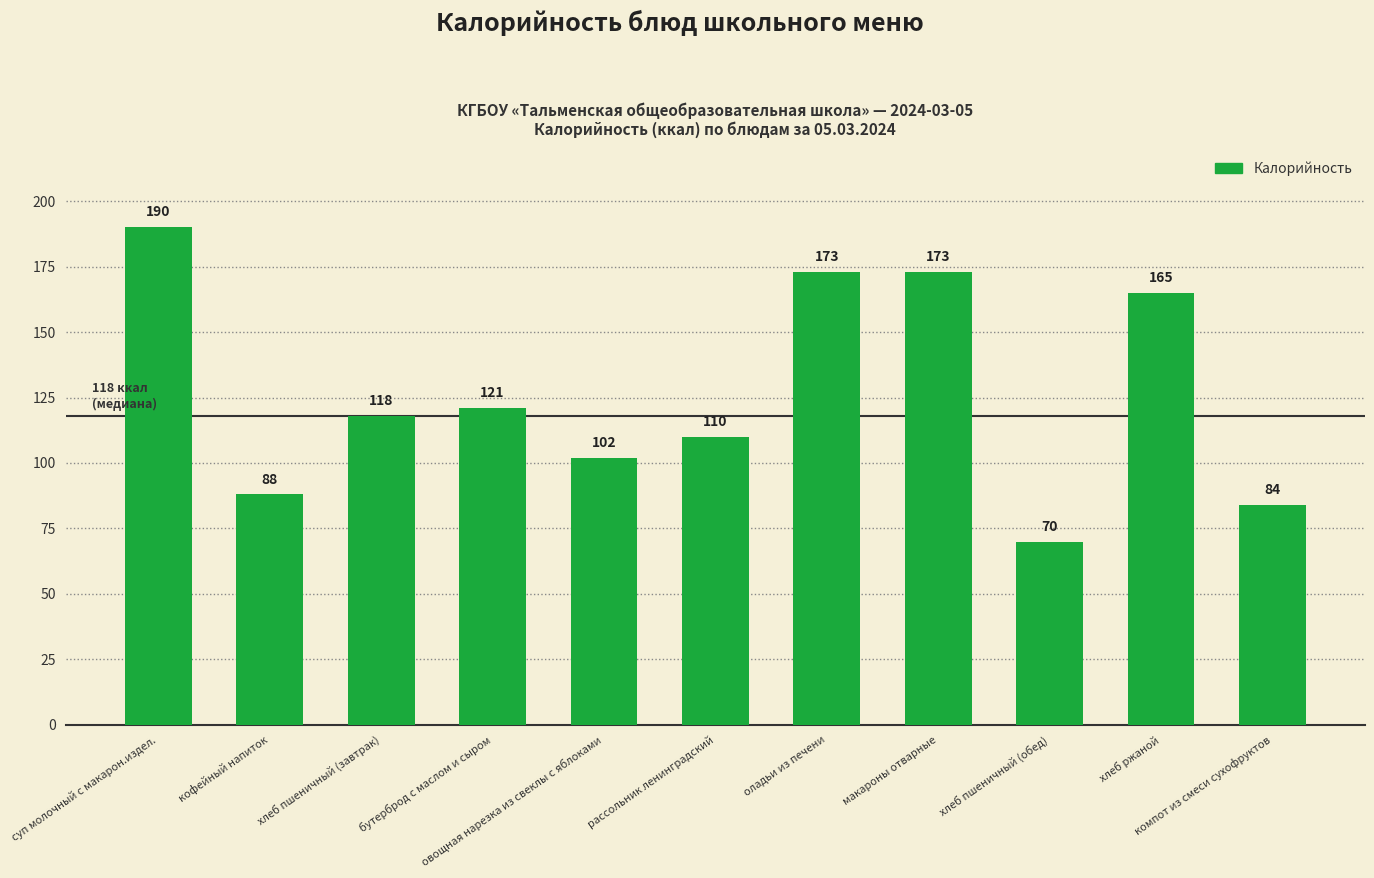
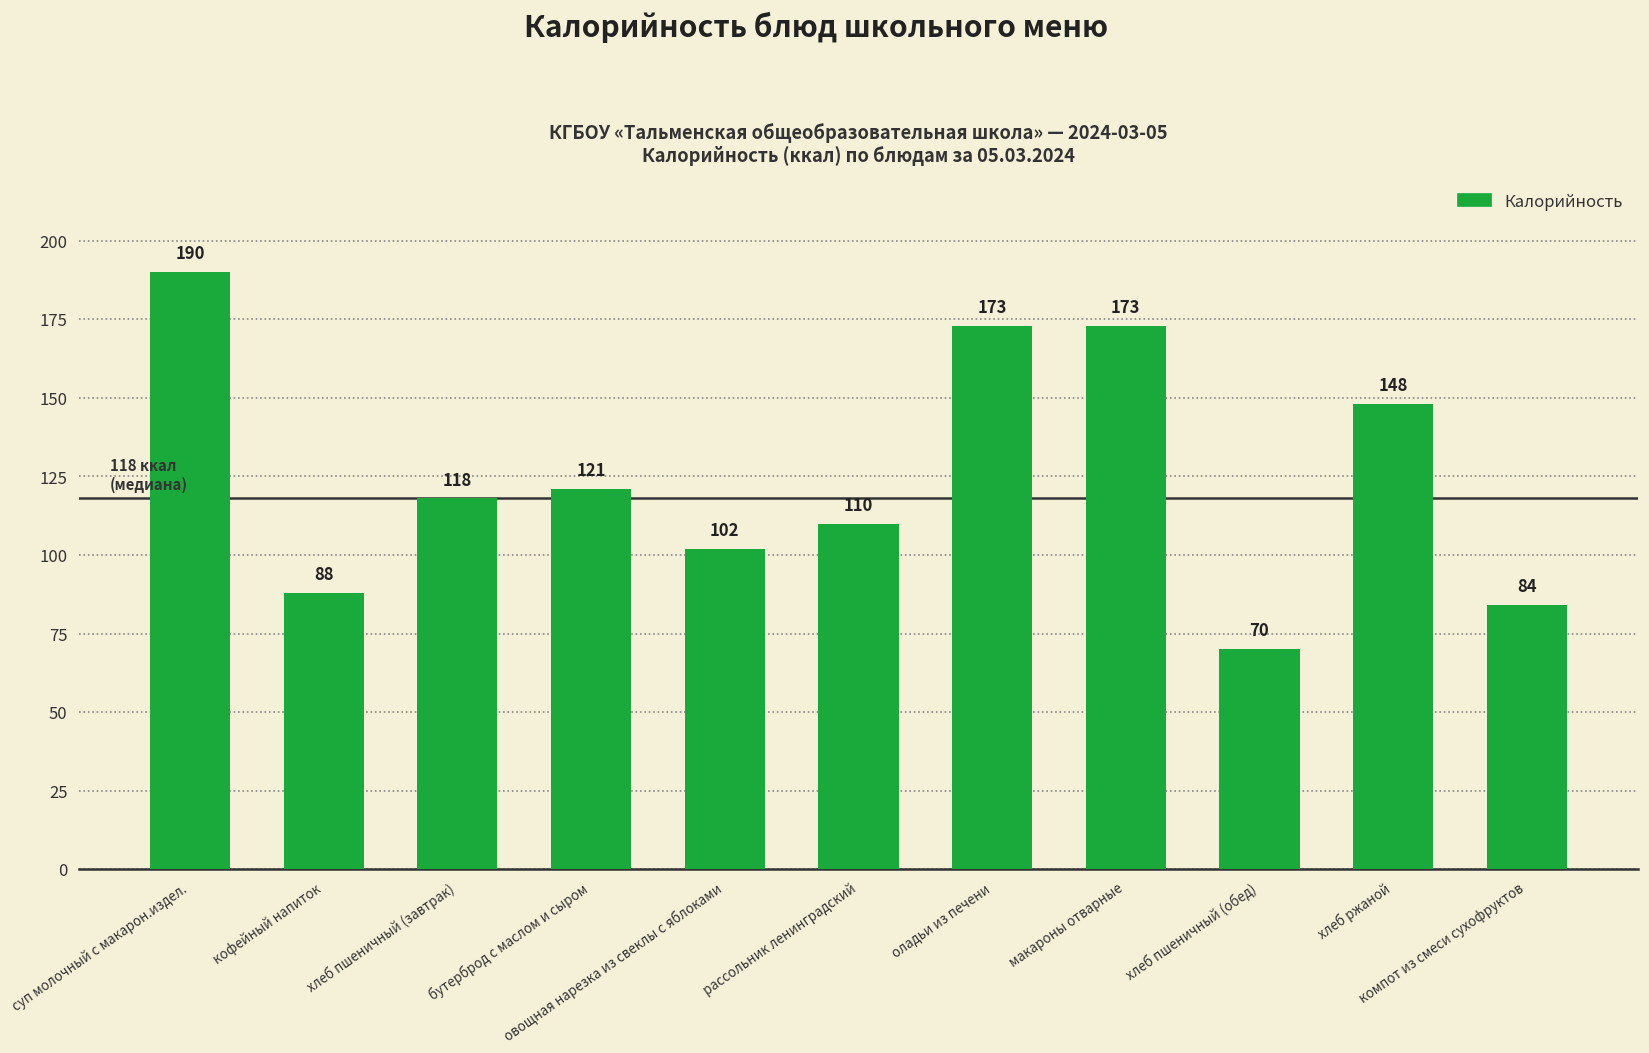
хлеб ржаной: 165 -> 148
